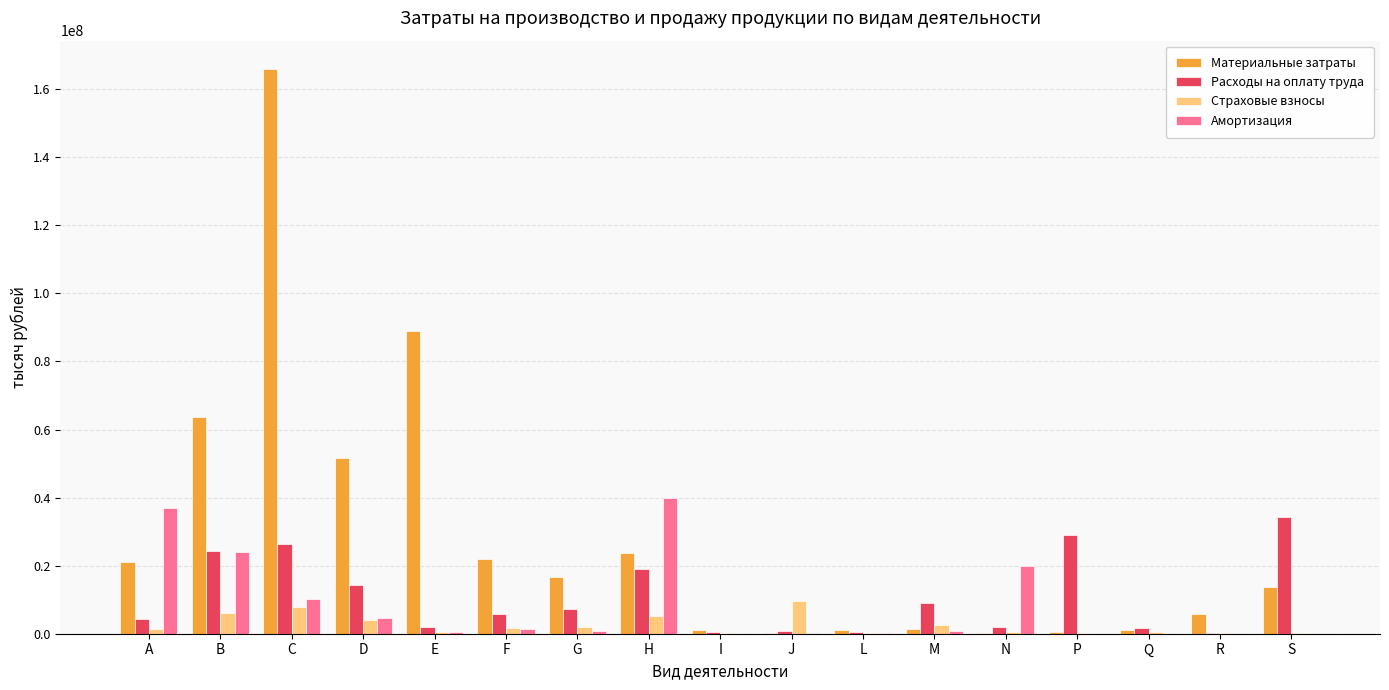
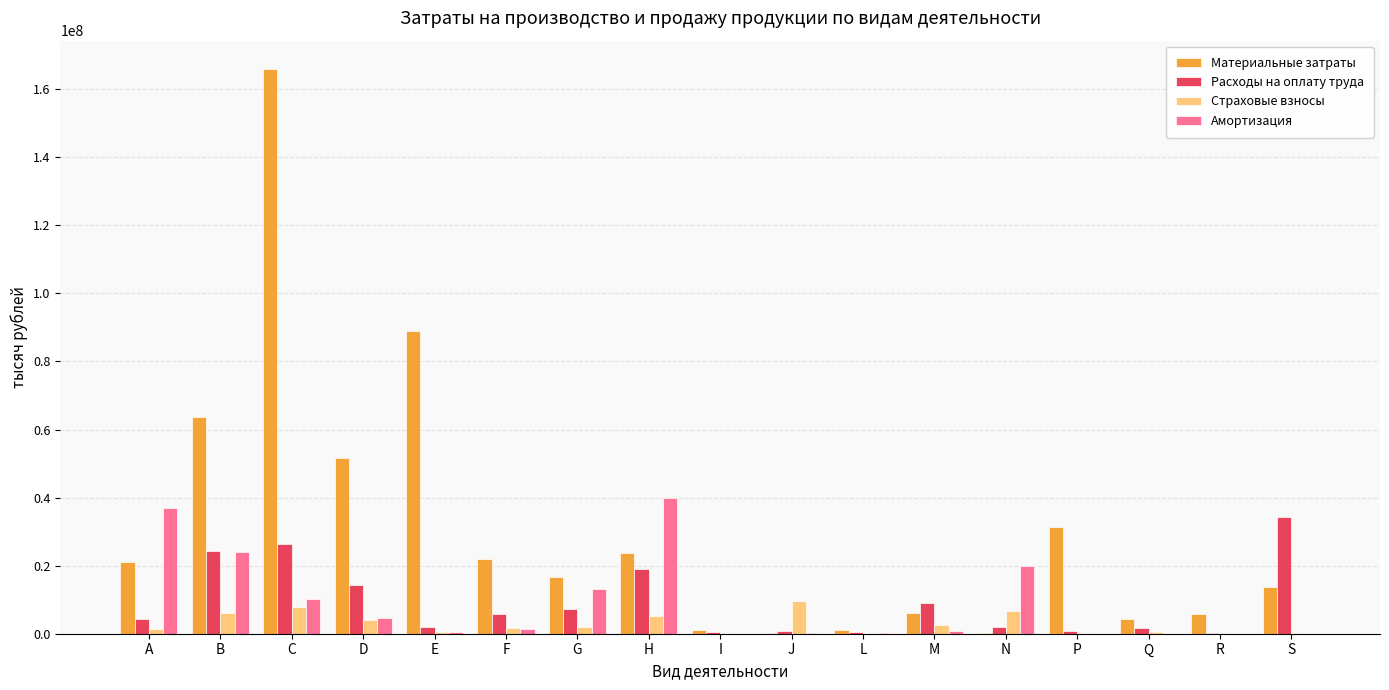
Амортизация, G: 1000000 -> 13000000
Материальные затраты, M: 1000000 -> 6000000
Страховые взносы, N: 1000000 -> 7000000
Материальные затраты, P: 0 -> 31000000
Расходы на оплату труда, P: 29000000 -> 1000000
Материальные затраты, Q: 1000000 -> 4000000
